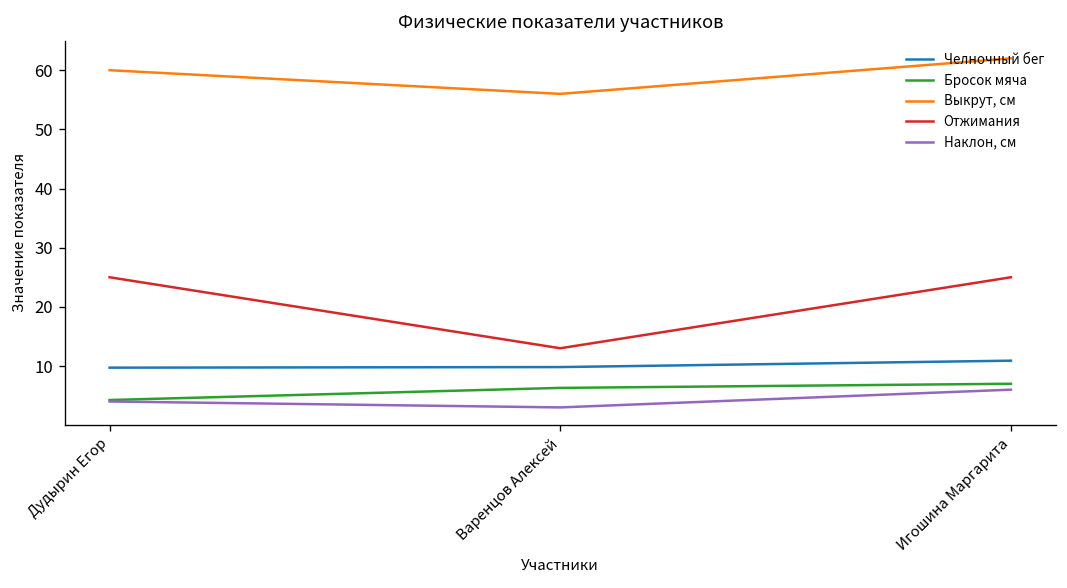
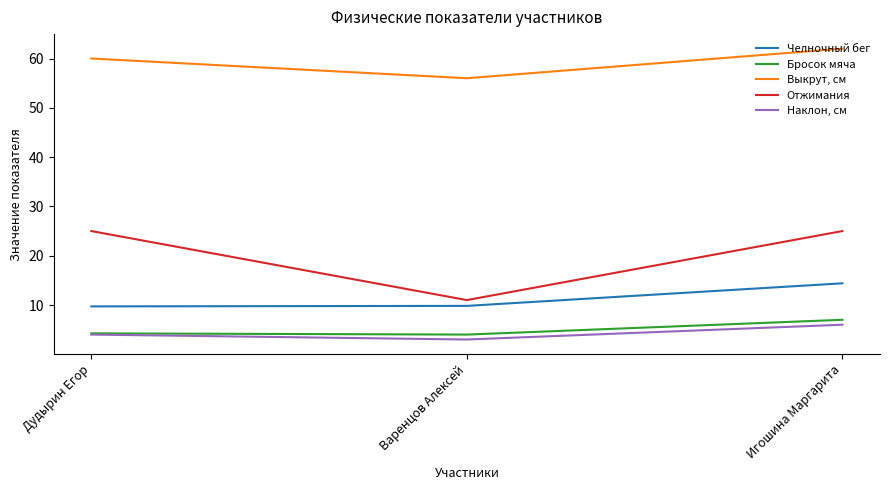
Бросок мяча, Варенцов Алексей: 6 -> 4
Отжимания, Варенцов Алексей: 13 -> 11
Челночный бег, Игошина Маргарита: 11 -> 14
